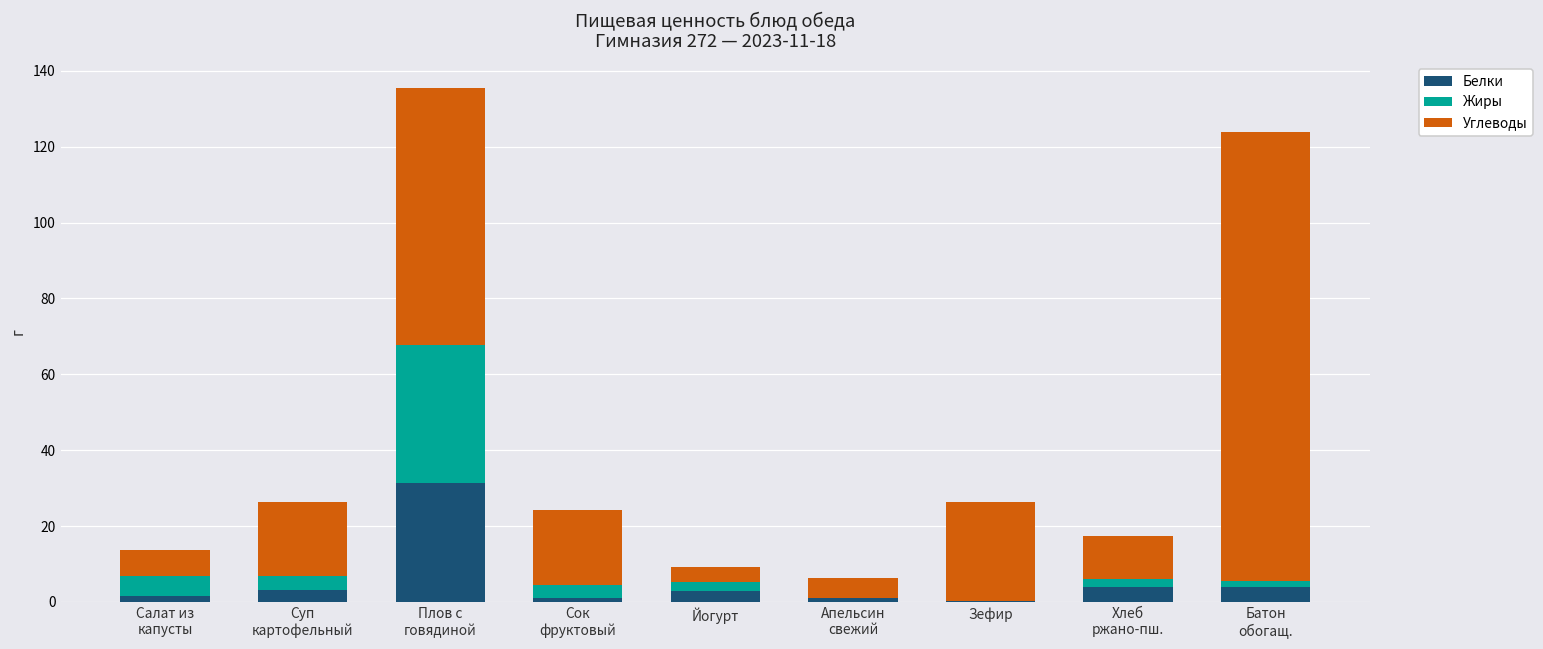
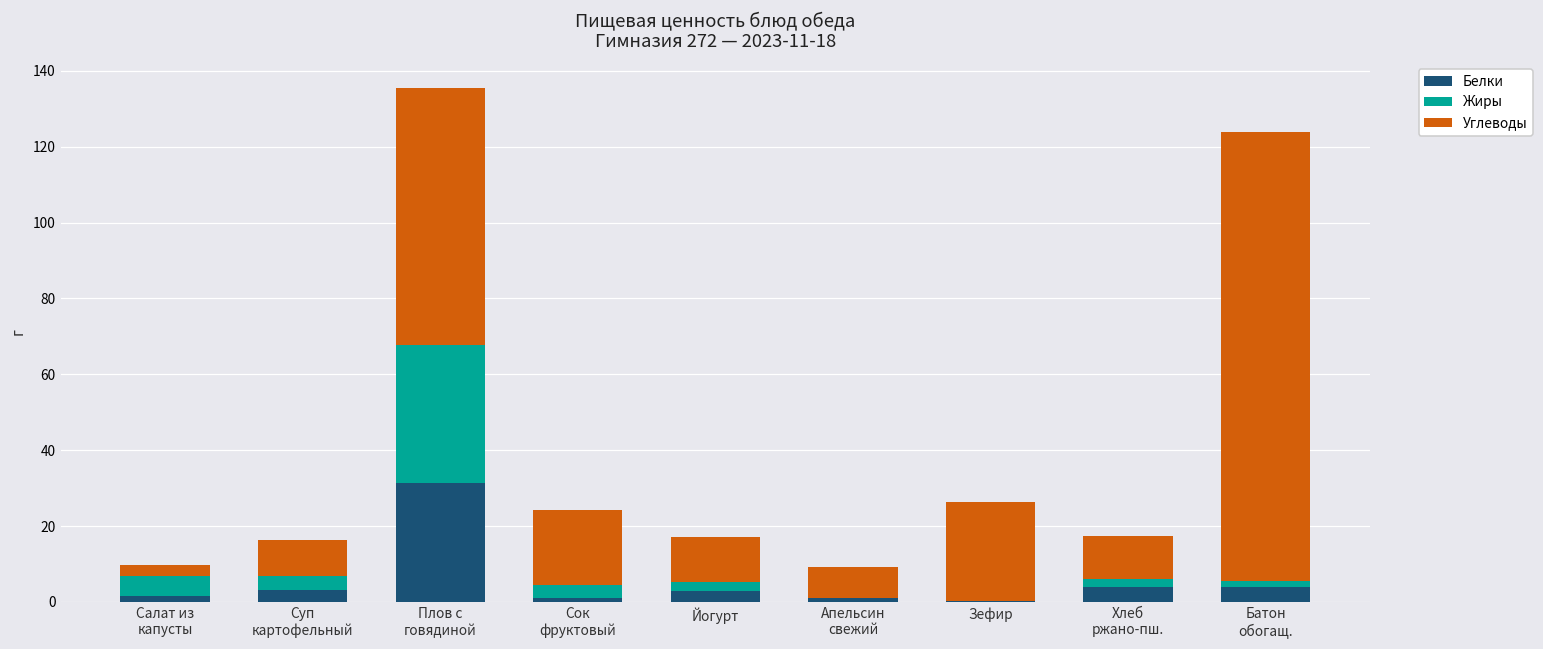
Углеводы, Салат из капусты: 7 -> 3
Углеводы, Суп картофельный: 20 -> 9
Углеводы, Йогурт: 4 -> 12
Углеводы, Апельсин свежий: 5 -> 8
